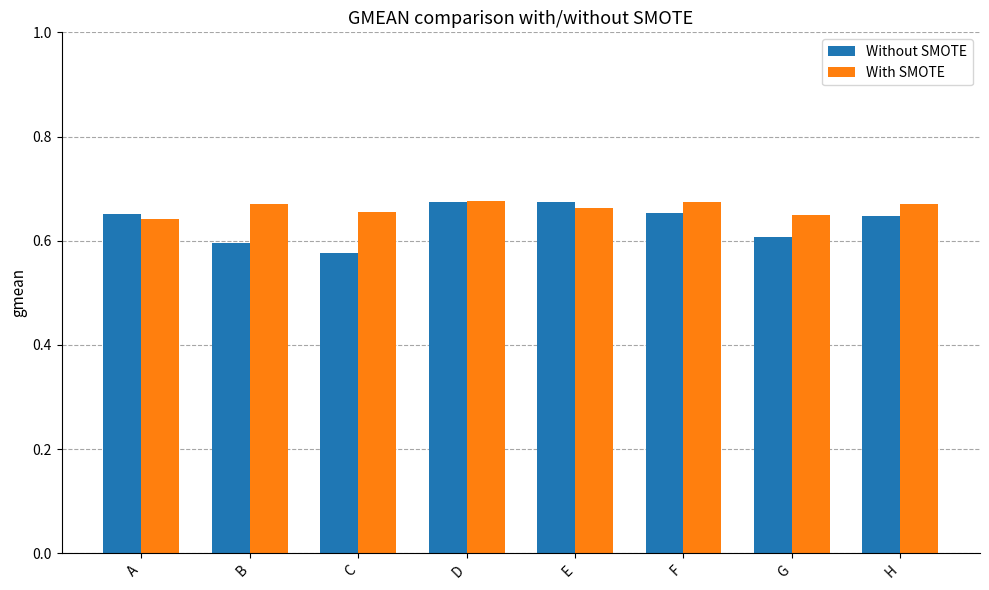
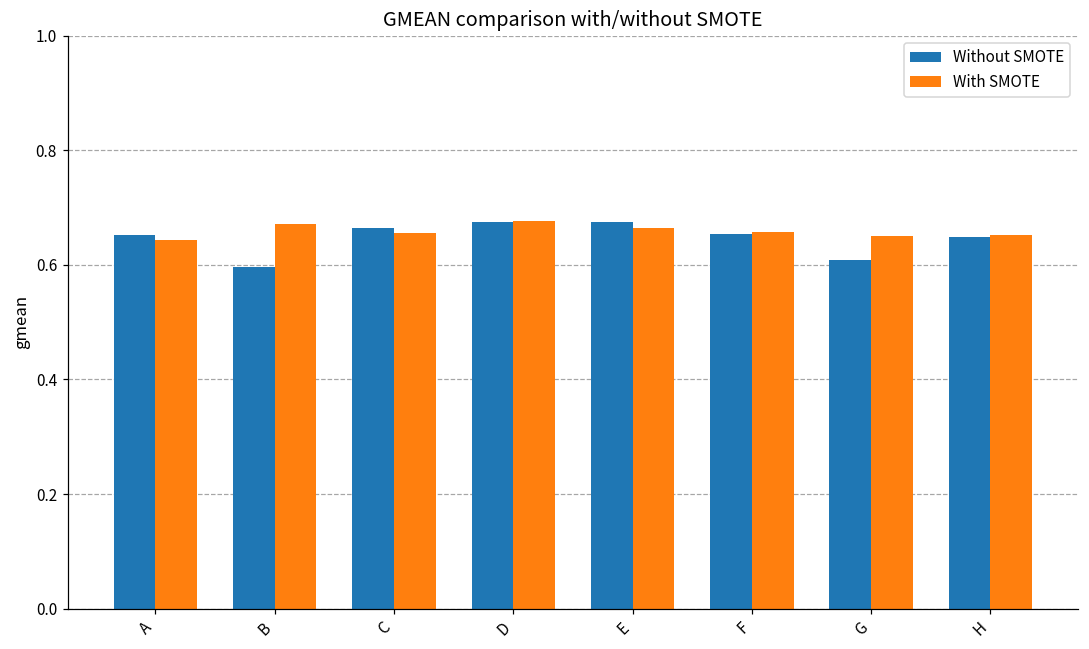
Without SMOTE, C: 0.58 -> 0.66
With SMOTE, F: 0.67 -> 0.66
With SMOTE, H: 0.67 -> 0.65
